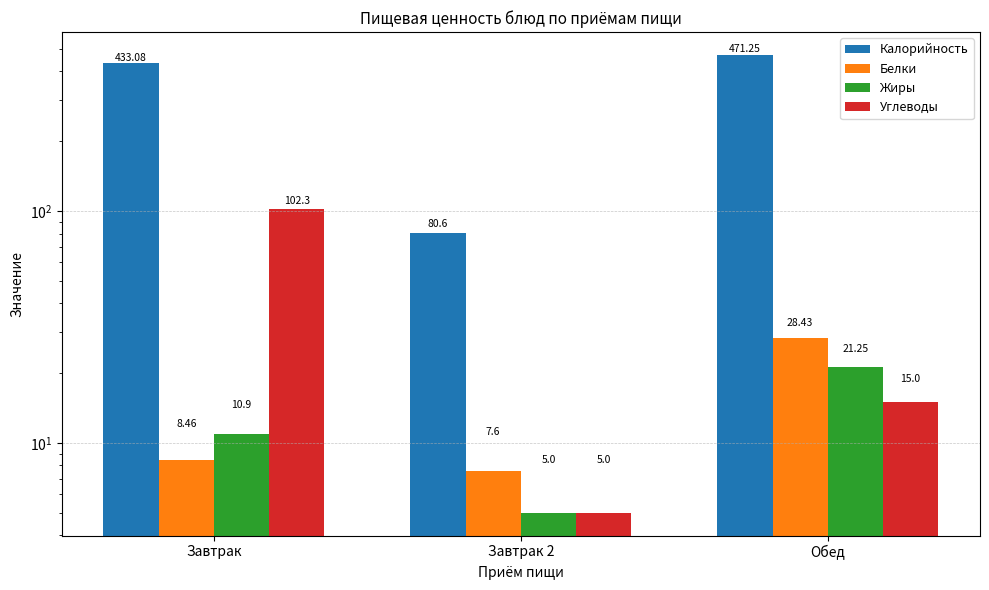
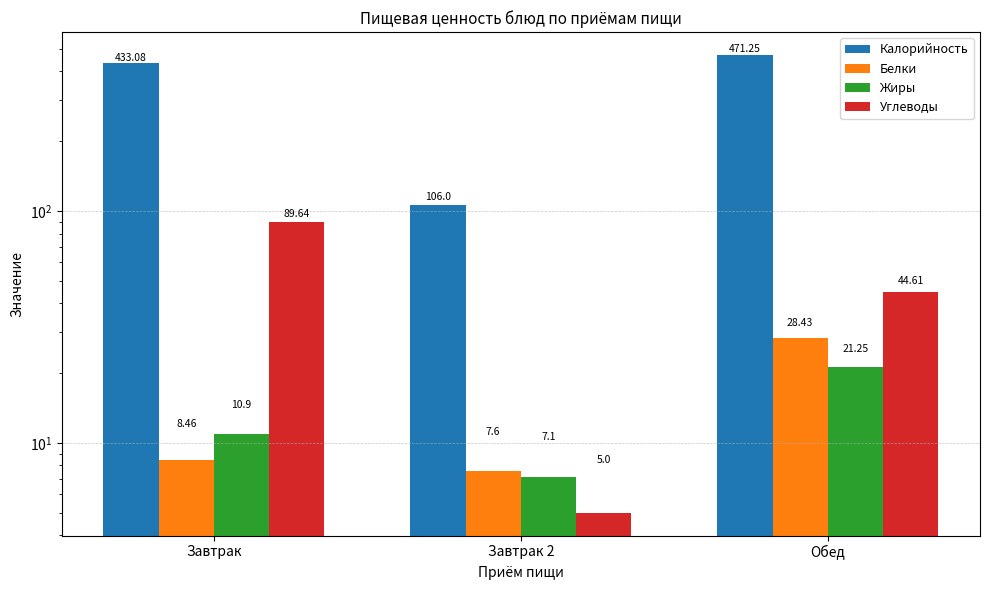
Углеводы, Завтрак: 102.3 -> 89.64
Калорийность, Завтрак 2: 80.6 -> 106.0
Жиры, Завтрак 2: 5.0 -> 7.1
Углеводы, Обед: 15.0 -> 44.61
